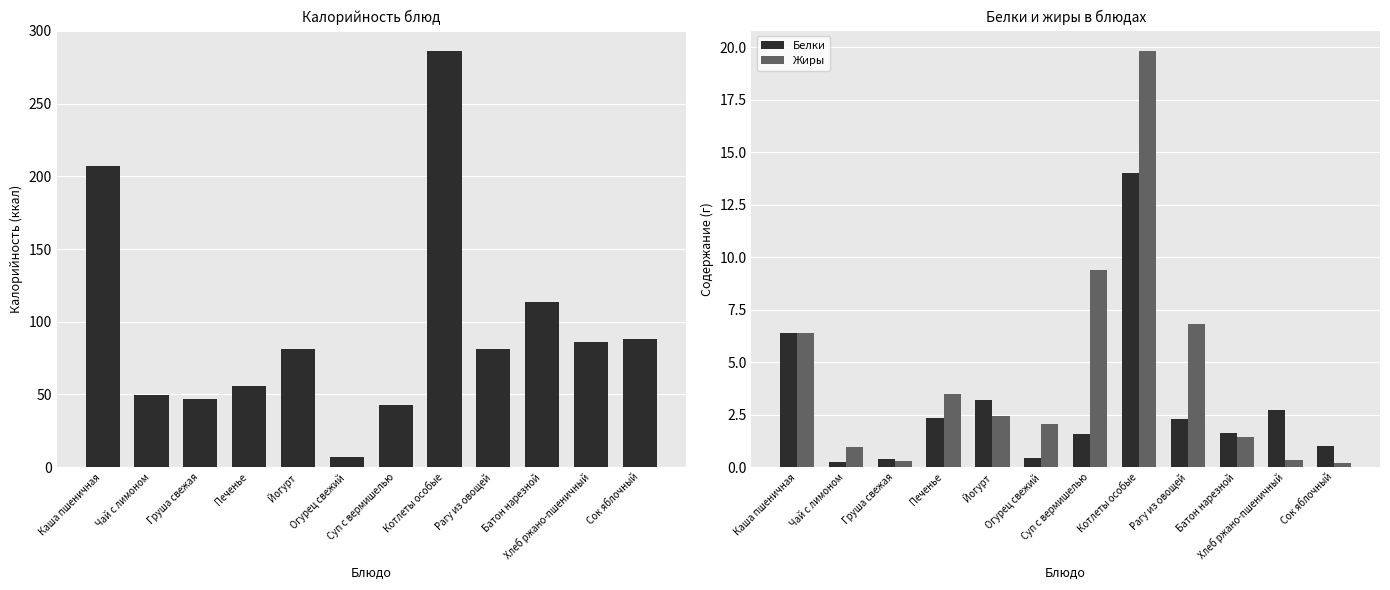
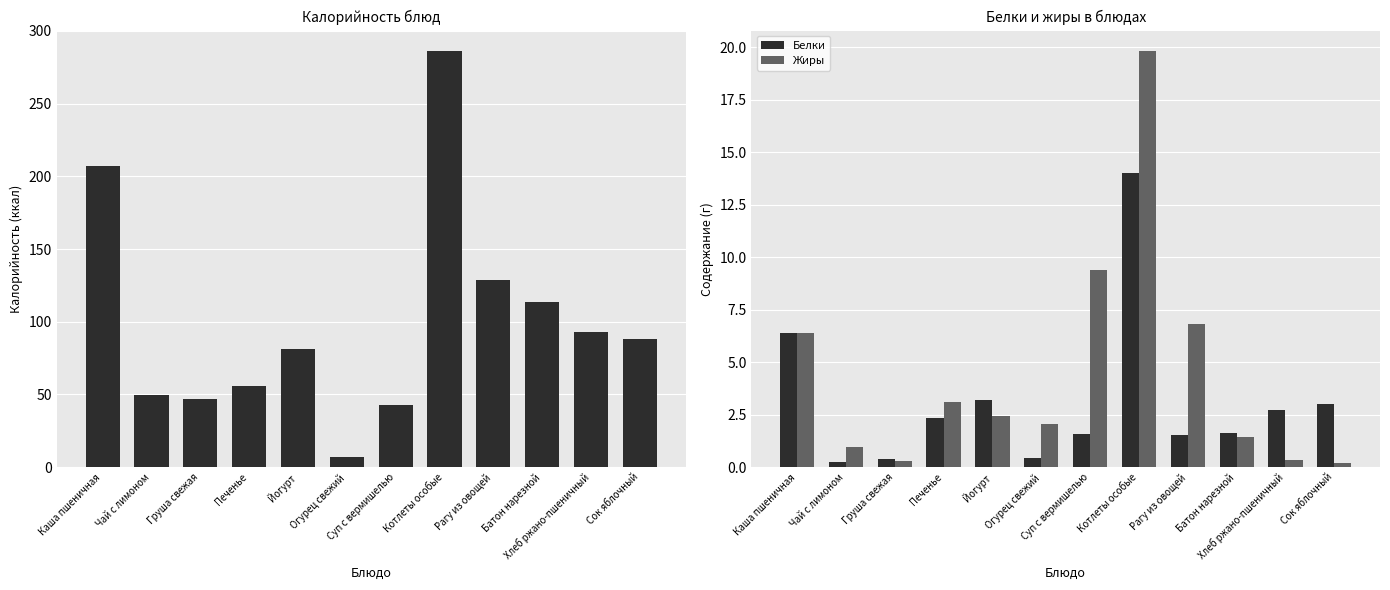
Калорийность блюд, Рагу из овощей: 81 -> 129
Калорийность блюд, Хлеб ржано-пшеничный: 86 -> 93
Белки и жиры в блюдах, Жиры, Печенье: 3.5 -> 3.1
Белки и жиры в блюдах, Белки, Рагу из овощей: 2.3 -> 1.5
Белки и жиры в блюдах, Белки, Сок яблочный: 1 -> 3
